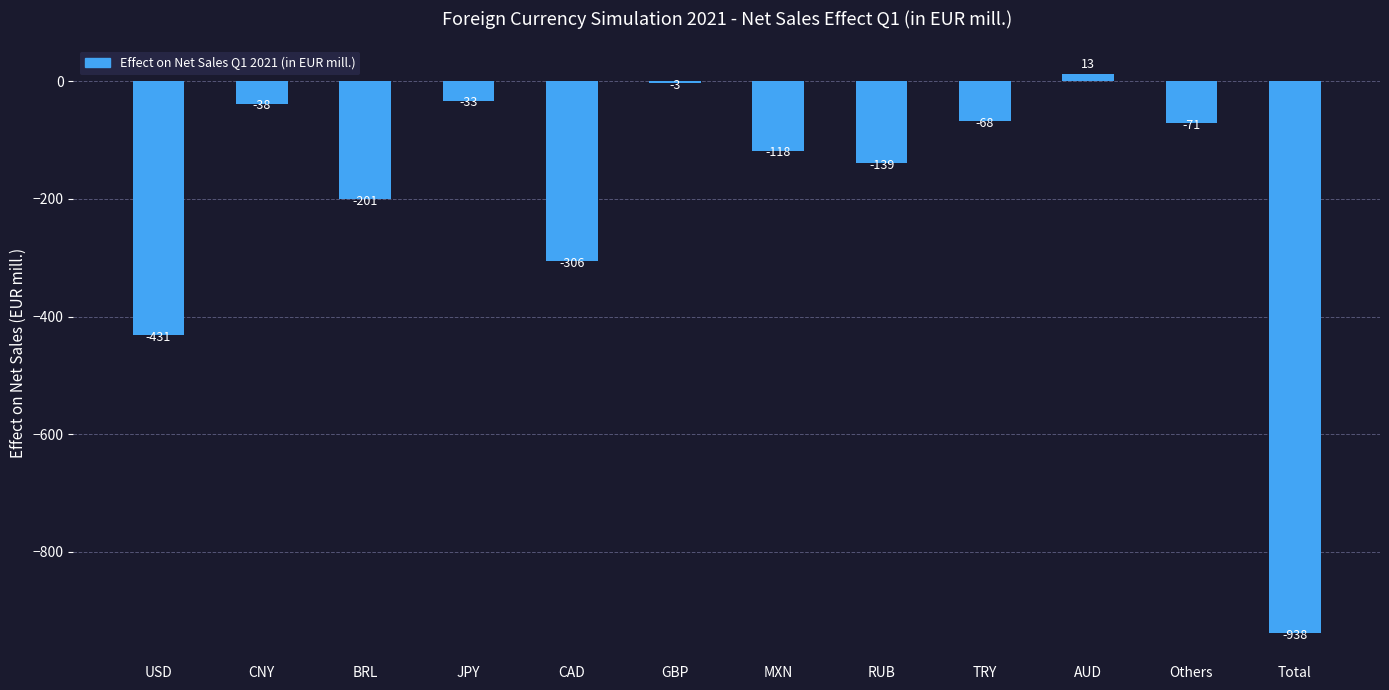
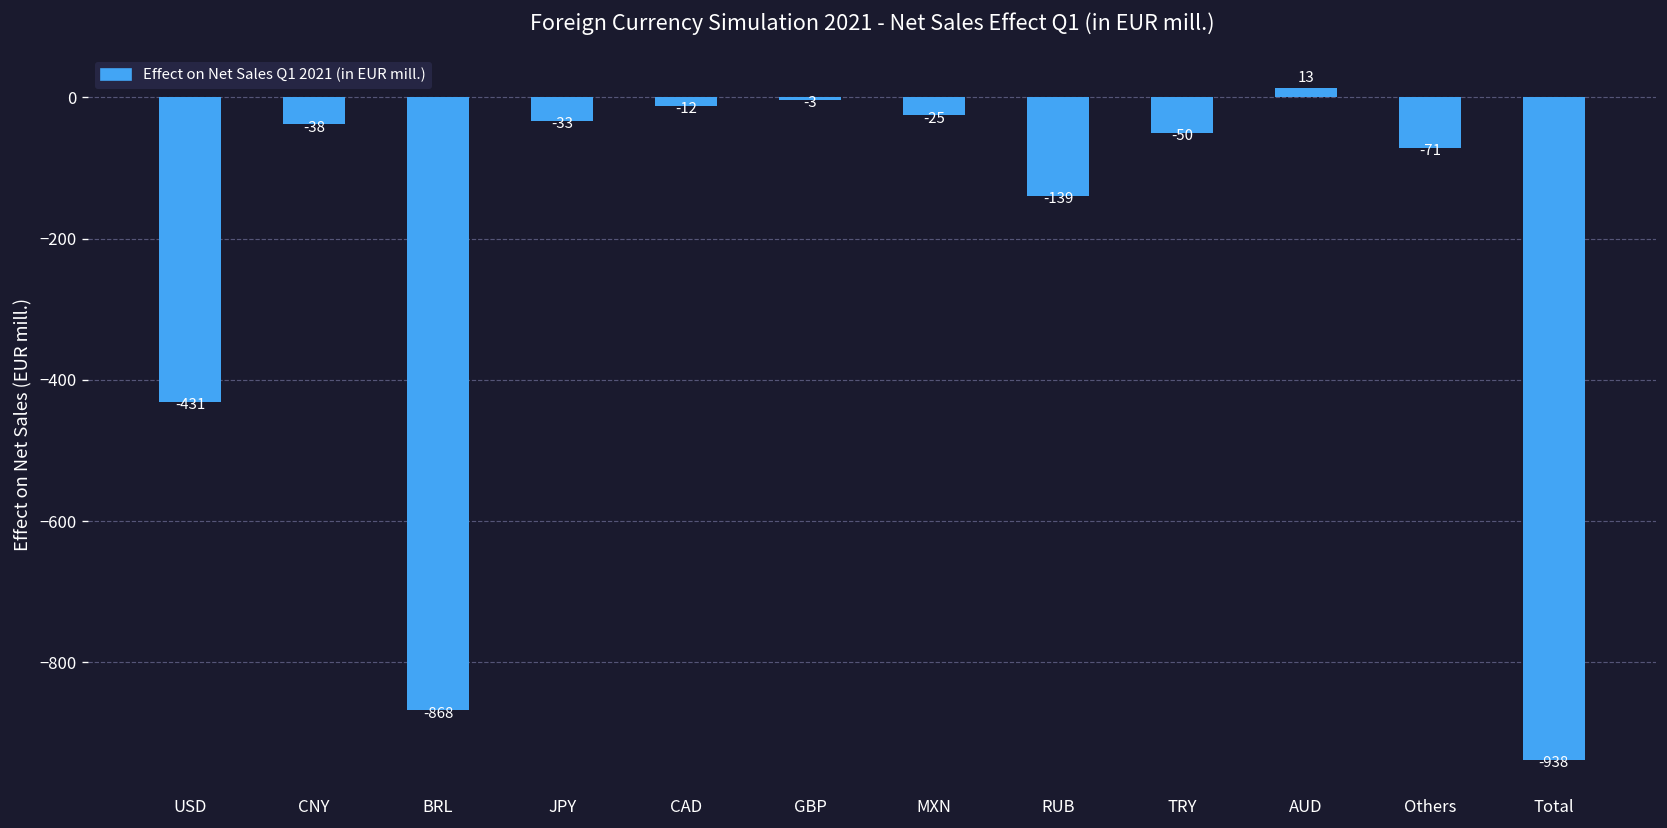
BRL: -201 -> -868
CAD: -306 -> -12
MXN: -118 -> -25
TRY: -68 -> -50
